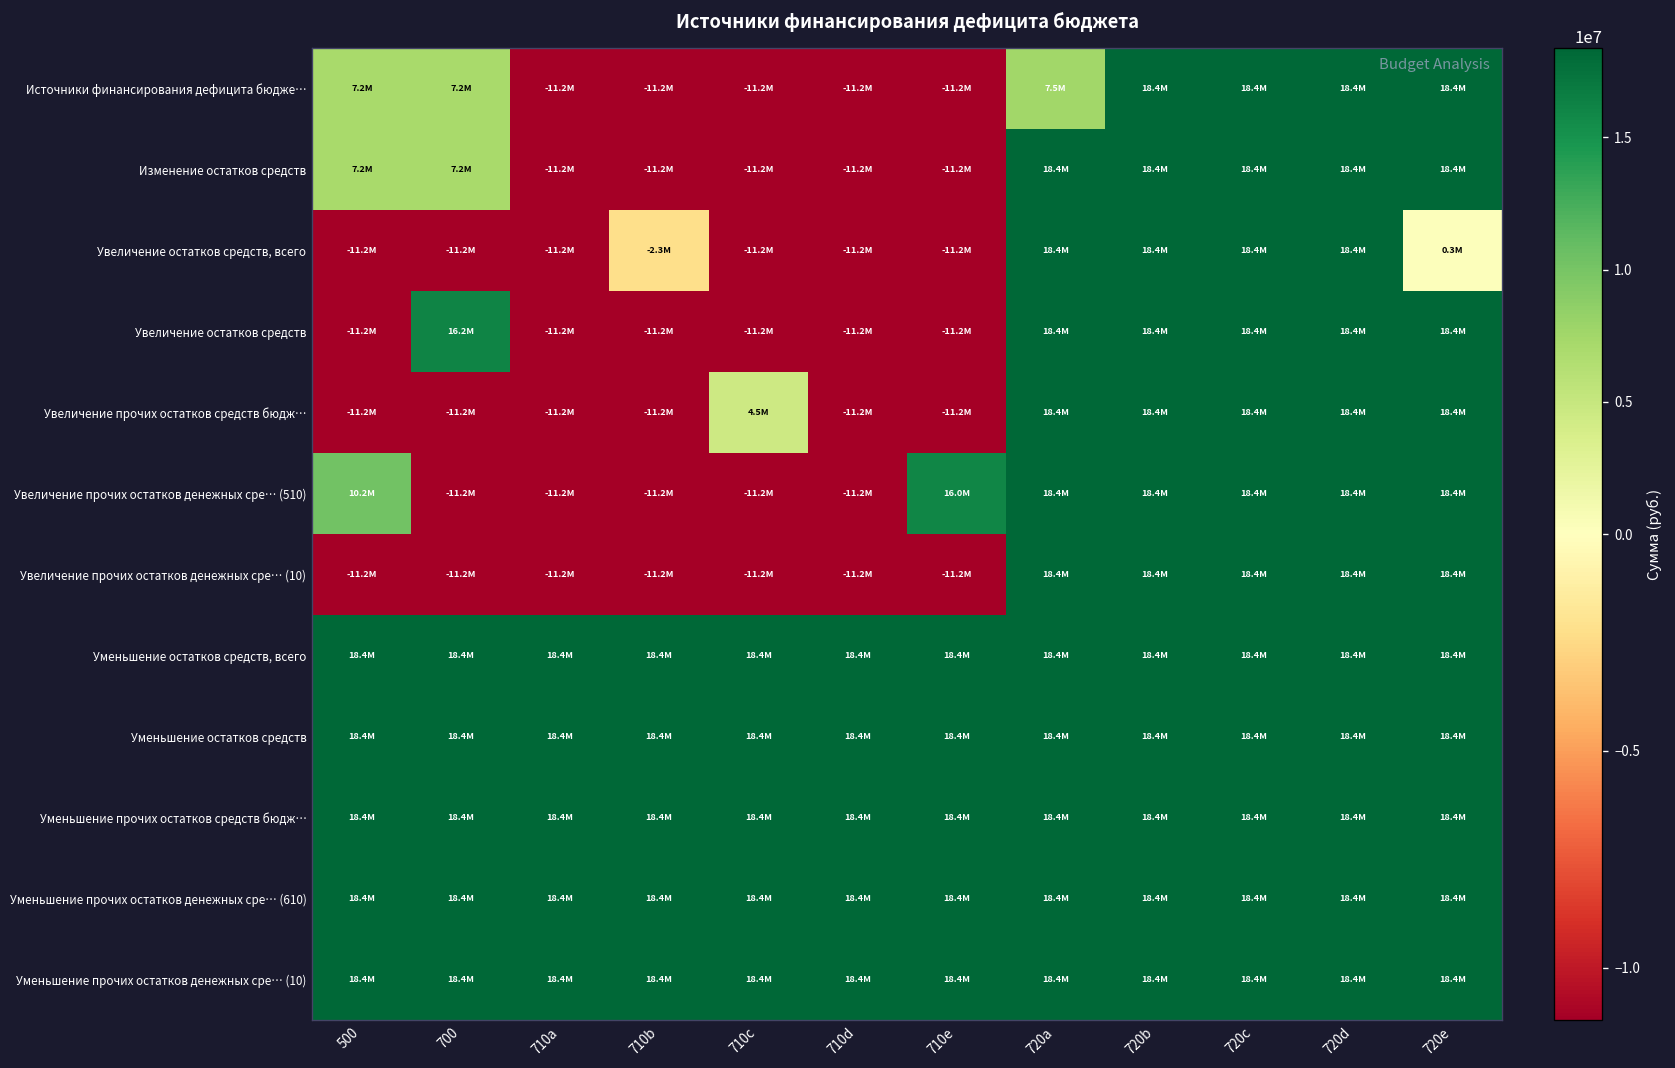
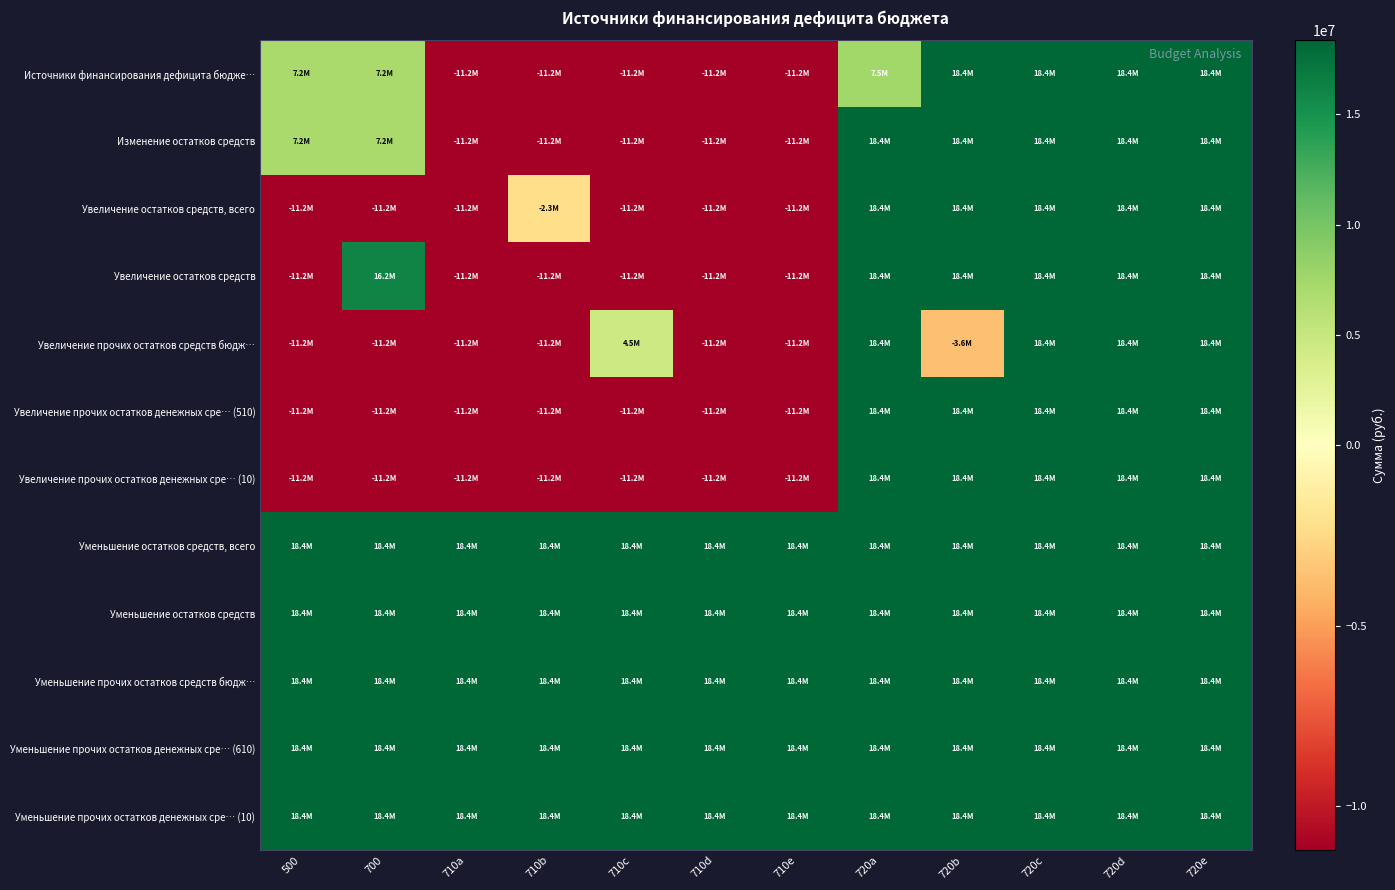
Увеличение остатков средств, всего, 720e: 0.3M -> 18.4M
Увеличение прочих остатков средств бюдж…, 720b: 18.4M -> -3.6M
Увеличение прочих остатков денежных сре… (510), 500: 10.2M -> -11.2M
Увеличение прочих остатков денежных сре… (510), 710e: 16.0M -> -11.2M
